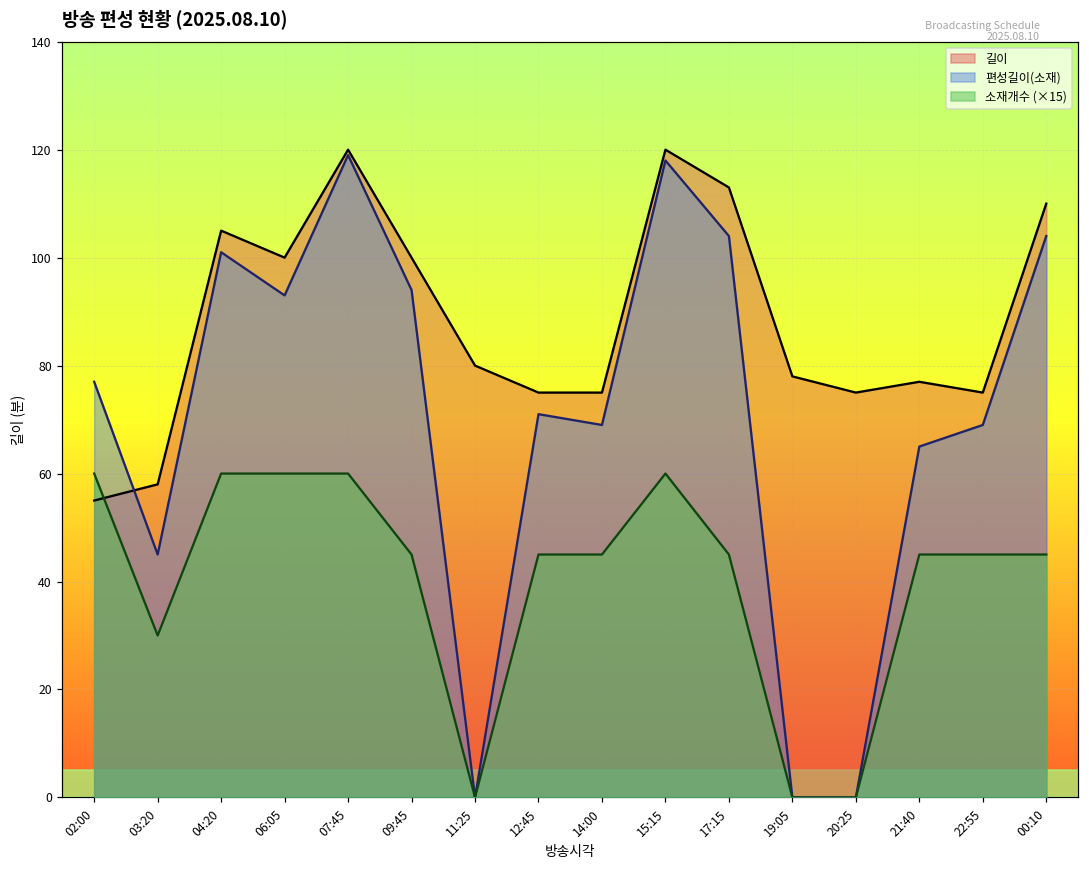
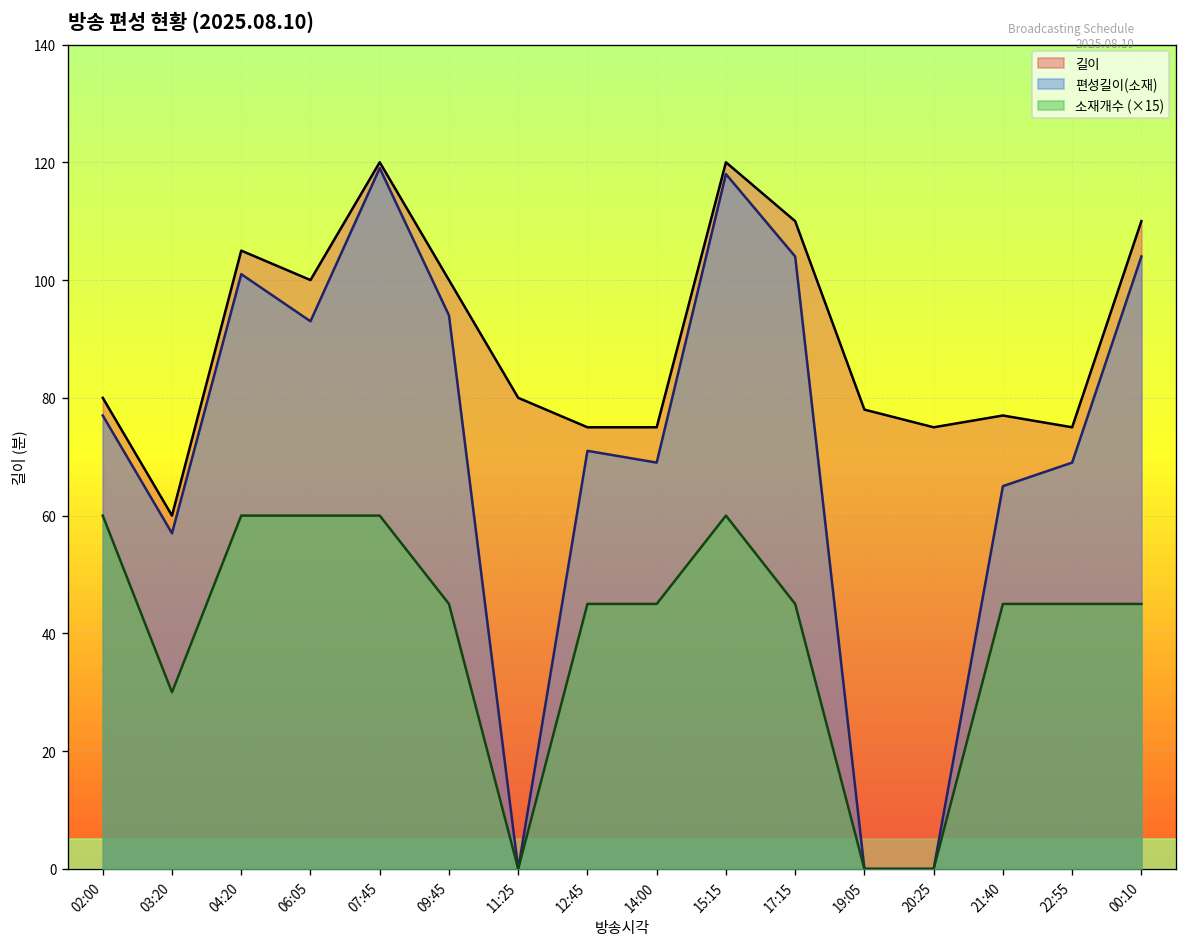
길이, 02:00: 55 -> 80
길이, 03:20: 58 -> 60
편성길이(소재), 03:20: 45 -> 57
길이, 17:15: 113 -> 110
